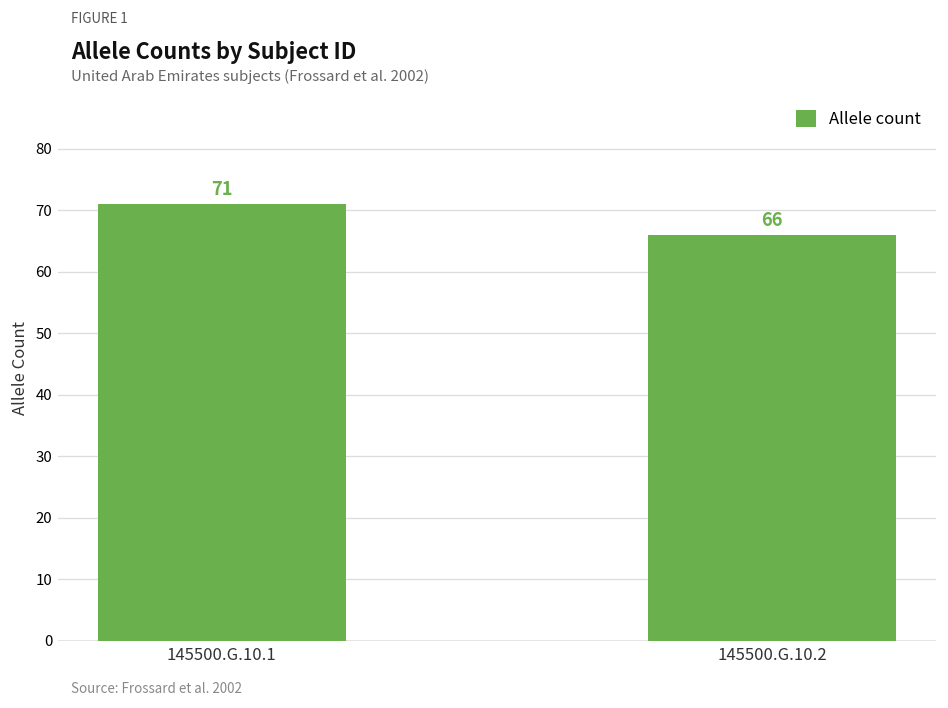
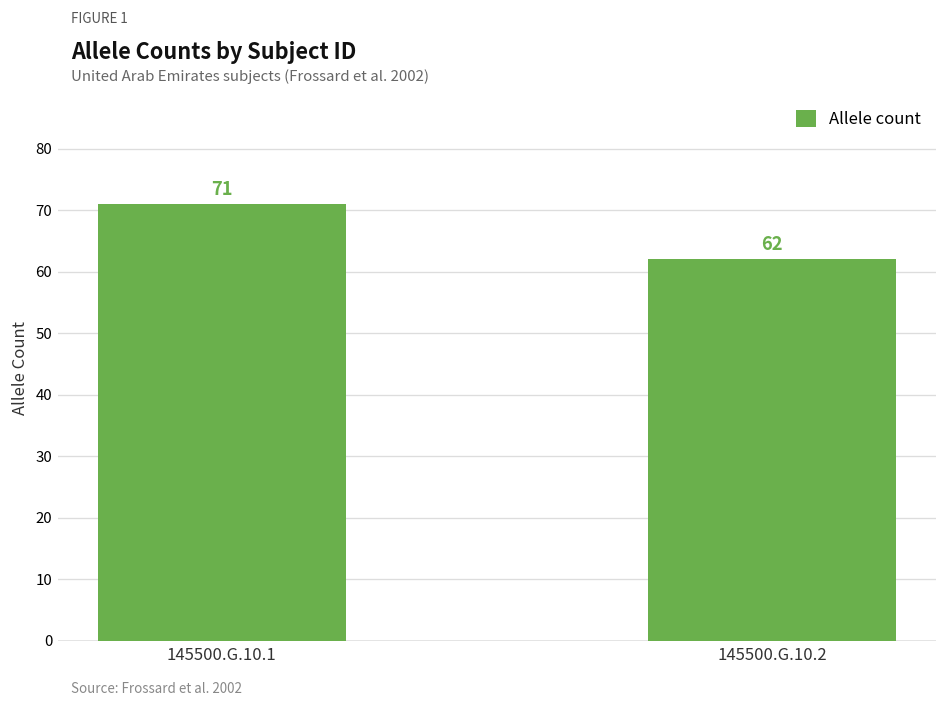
145500.G.10.2: 66 -> 62
